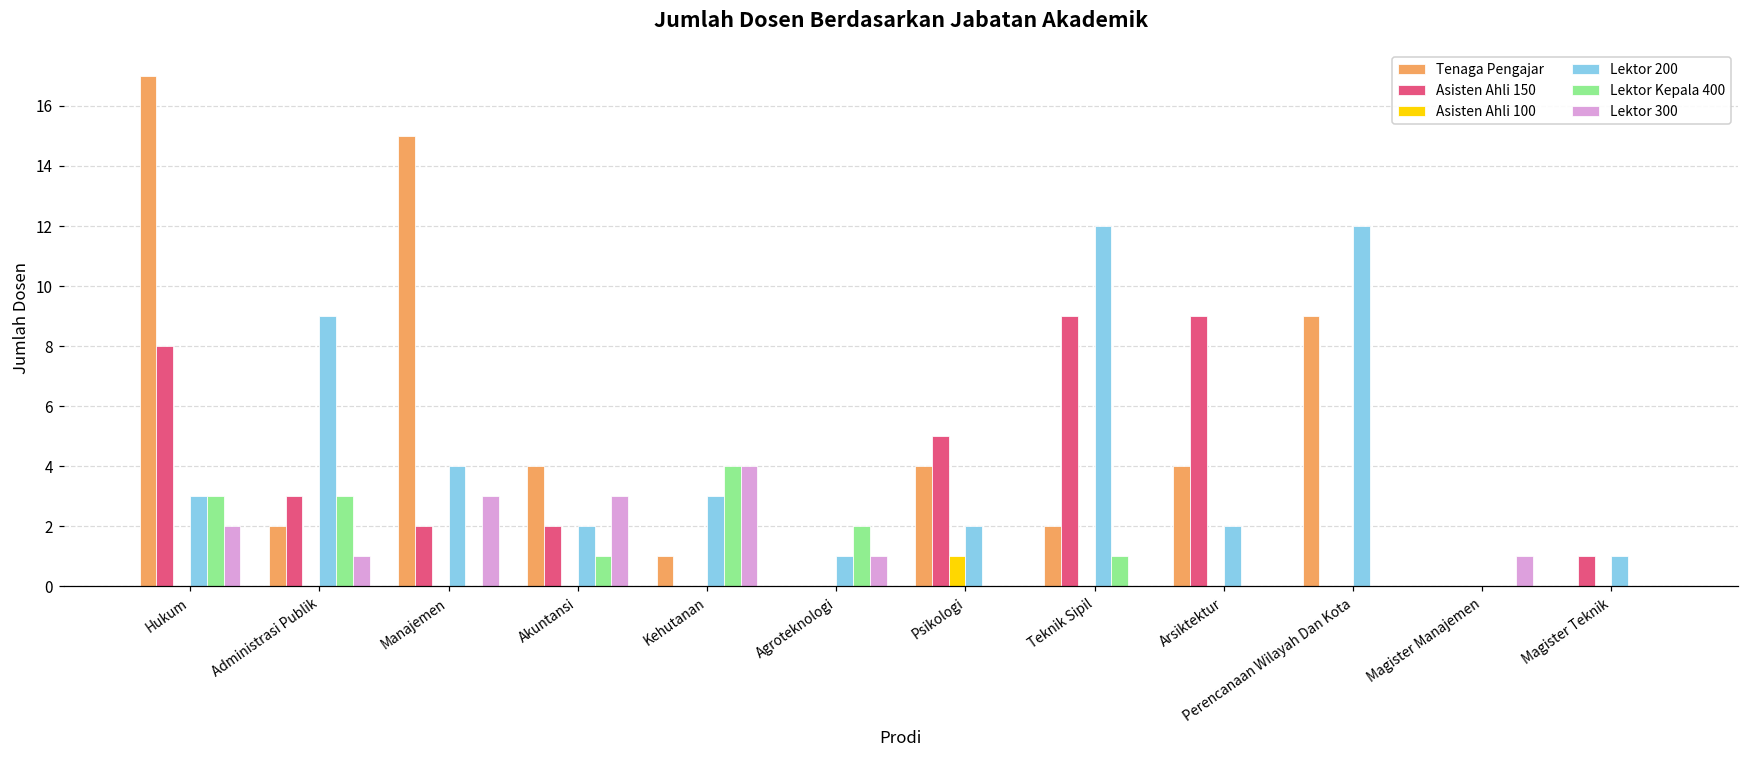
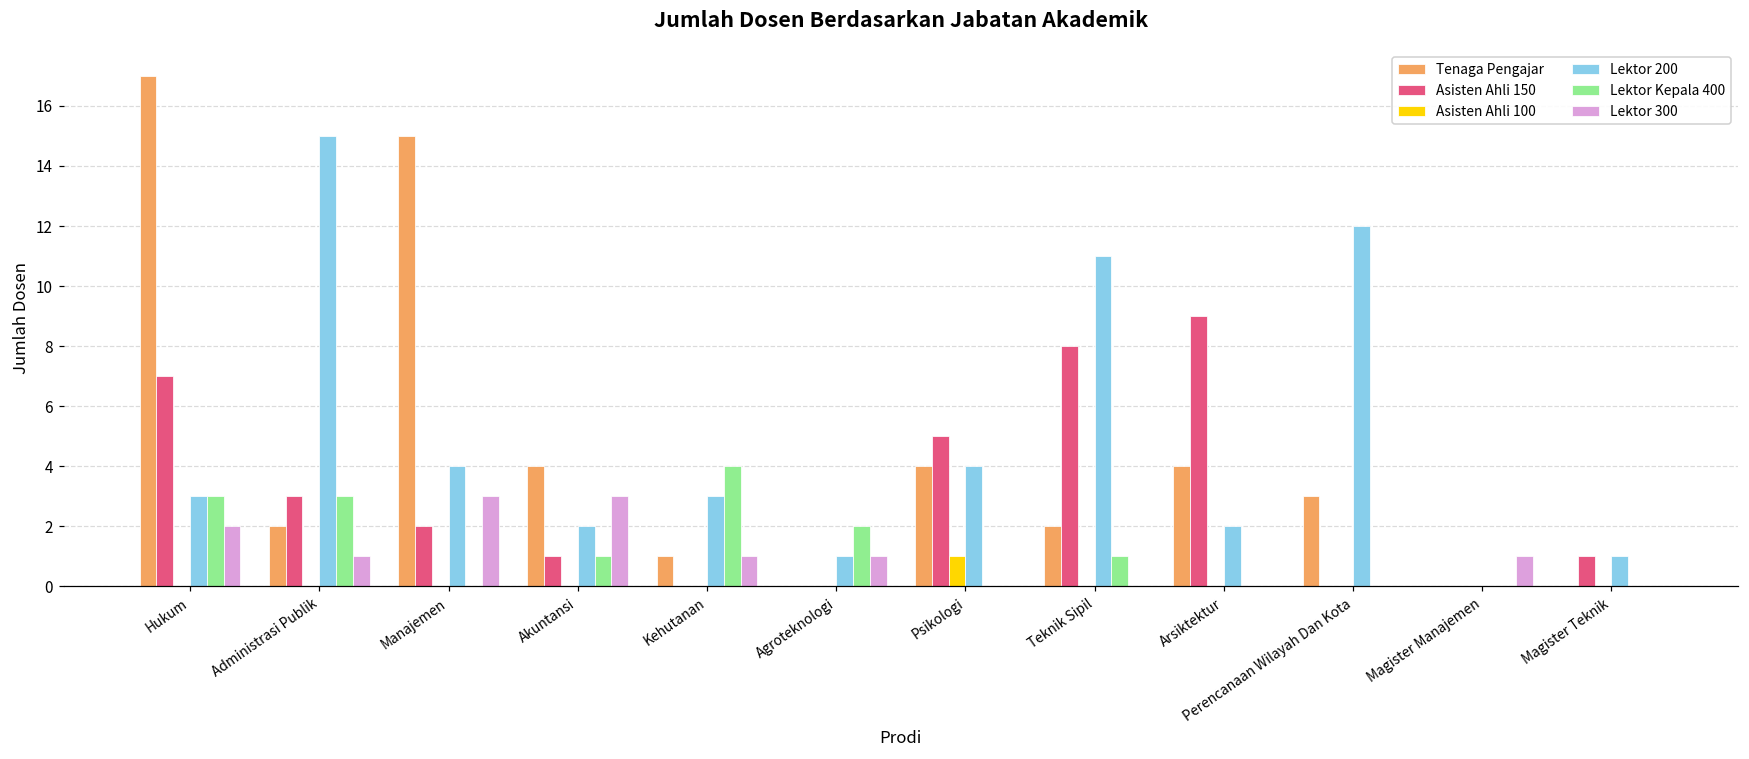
Asisten Ahli 150, Hukum: 8 -> 7
Lektor 200, Administrasi Publik: 9 -> 15
Asisten Ahli 150, Akuntansi: 2 -> 1
Lektor 300, Kehutanan: 4 -> 1
Lektor 200, Psikologi: 2 -> 4
Asisten Ahli 150, Teknik Sipil: 9 -> 8
Lektor 200, Teknik Sipil: 12 -> 11
Tenaga Pengajar, Perencanaan Wilayah Dan Kota: 9 -> 3
